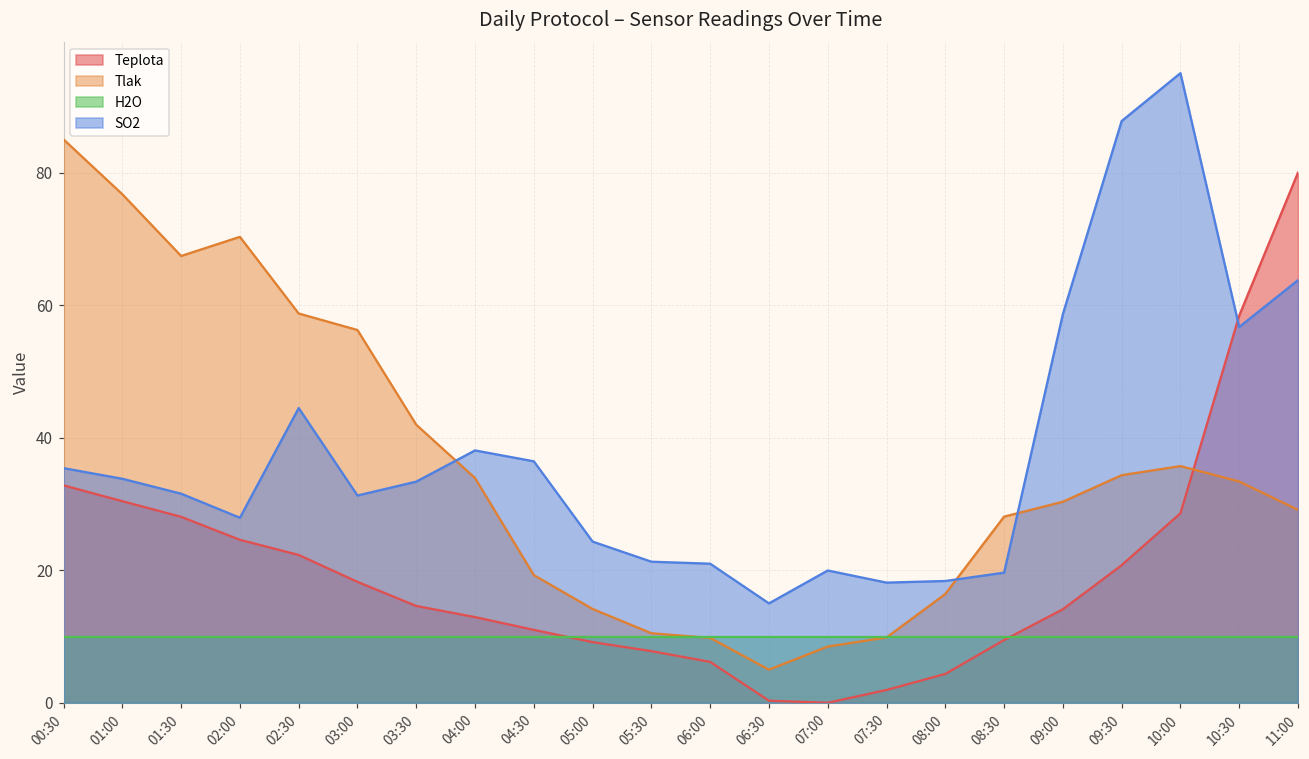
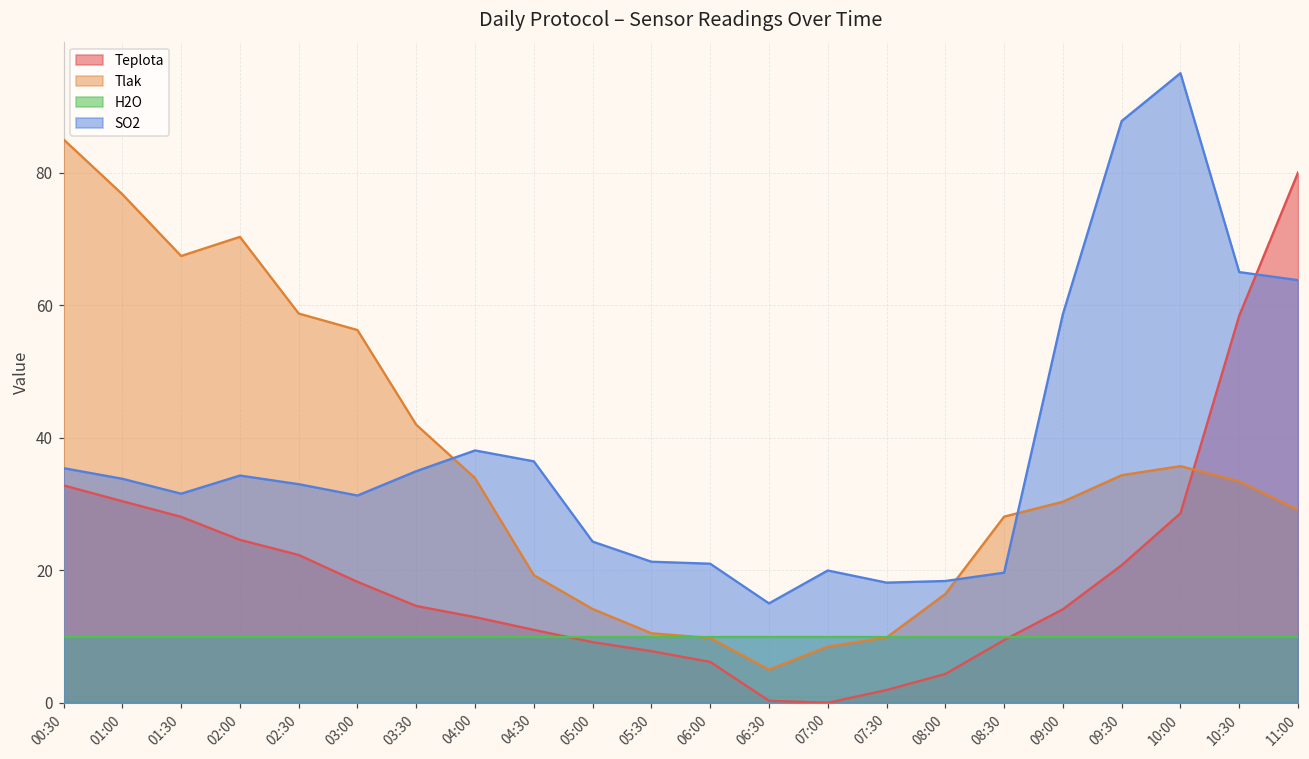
SO2, 02:00: 28 -> 34
SO2, 02:30: 44 -> 33
SO2, 03:30: 33 -> 35
SO2, 10:30: 57 -> 65
